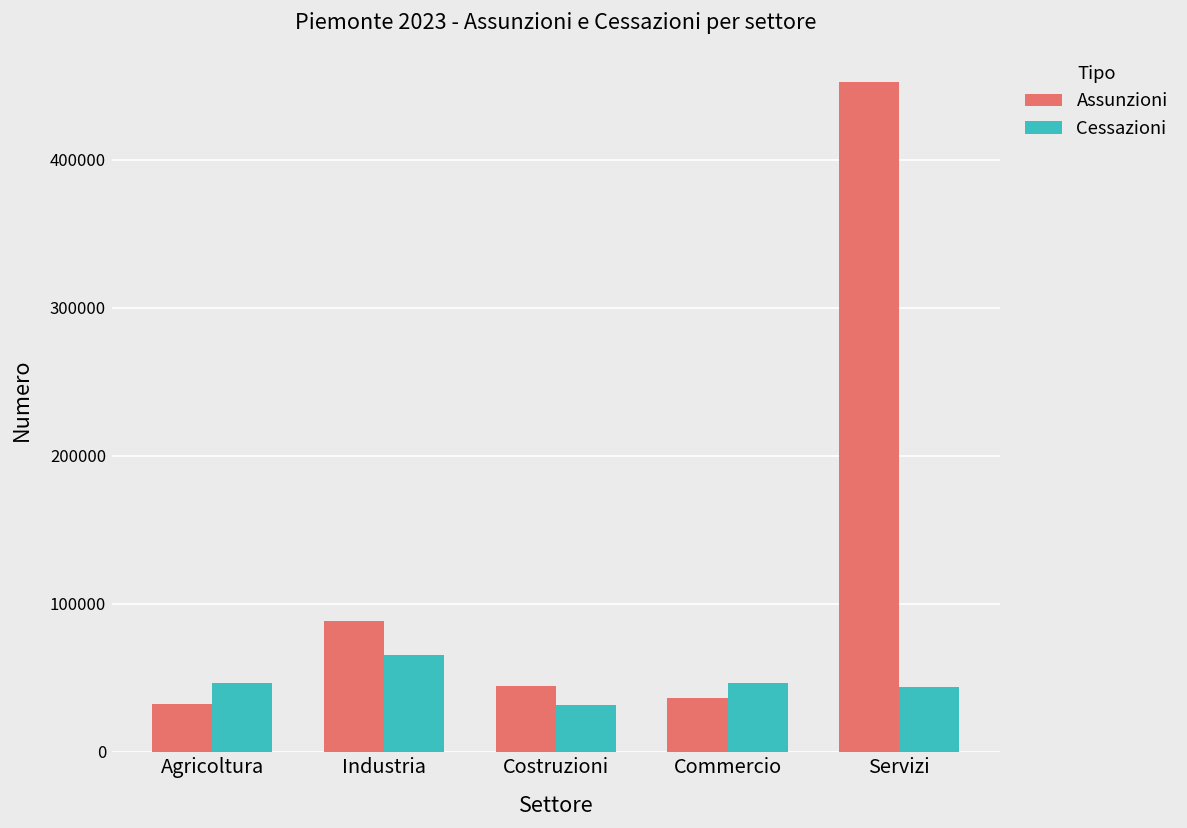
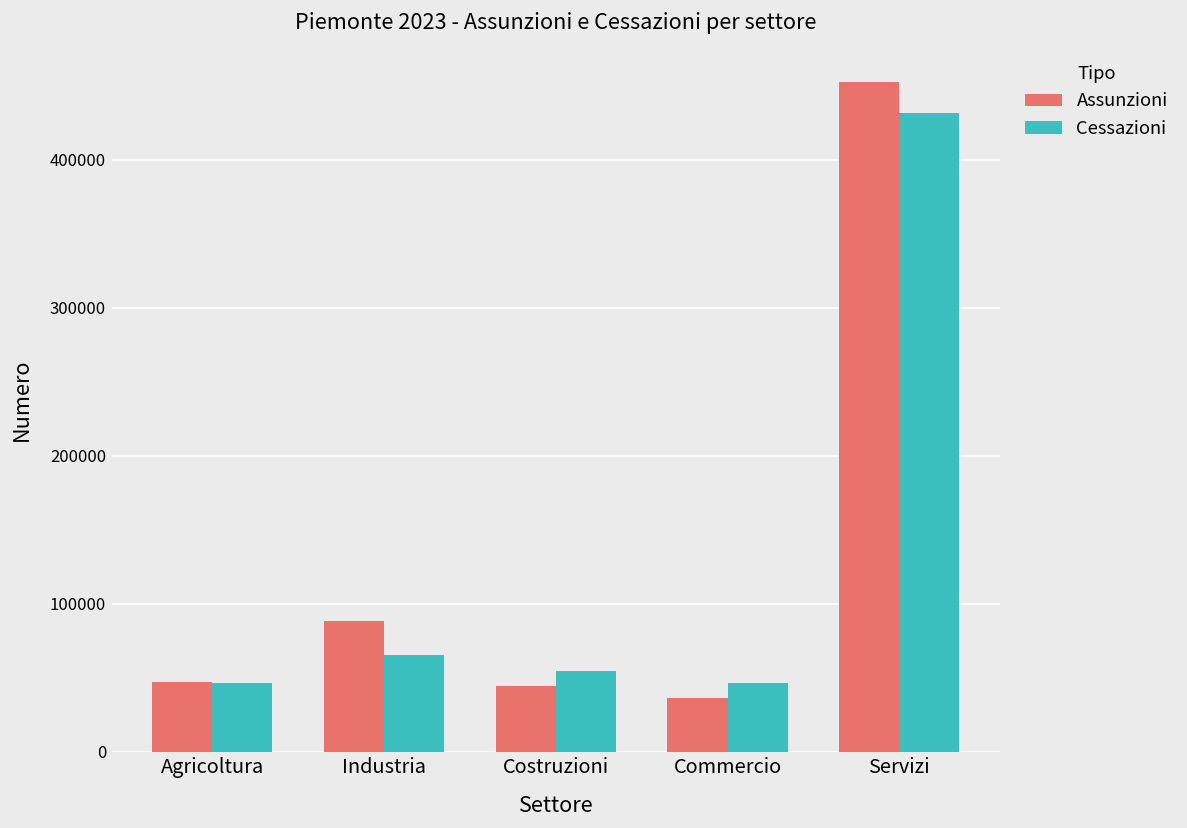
Assunzioni, Agricoltura: 32000 -> 47000
Cessazioni, Costruzioni: 32000 -> 54000
Cessazioni, Servizi: 43000 -> 432000
